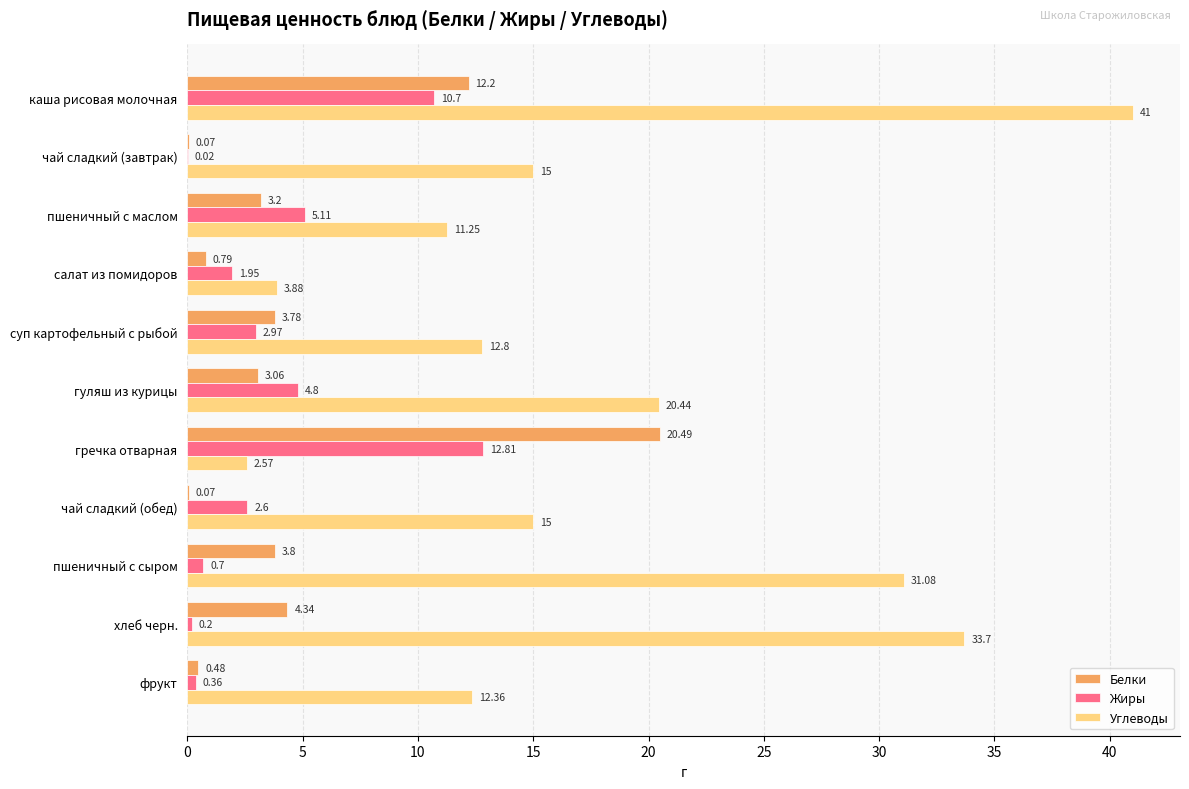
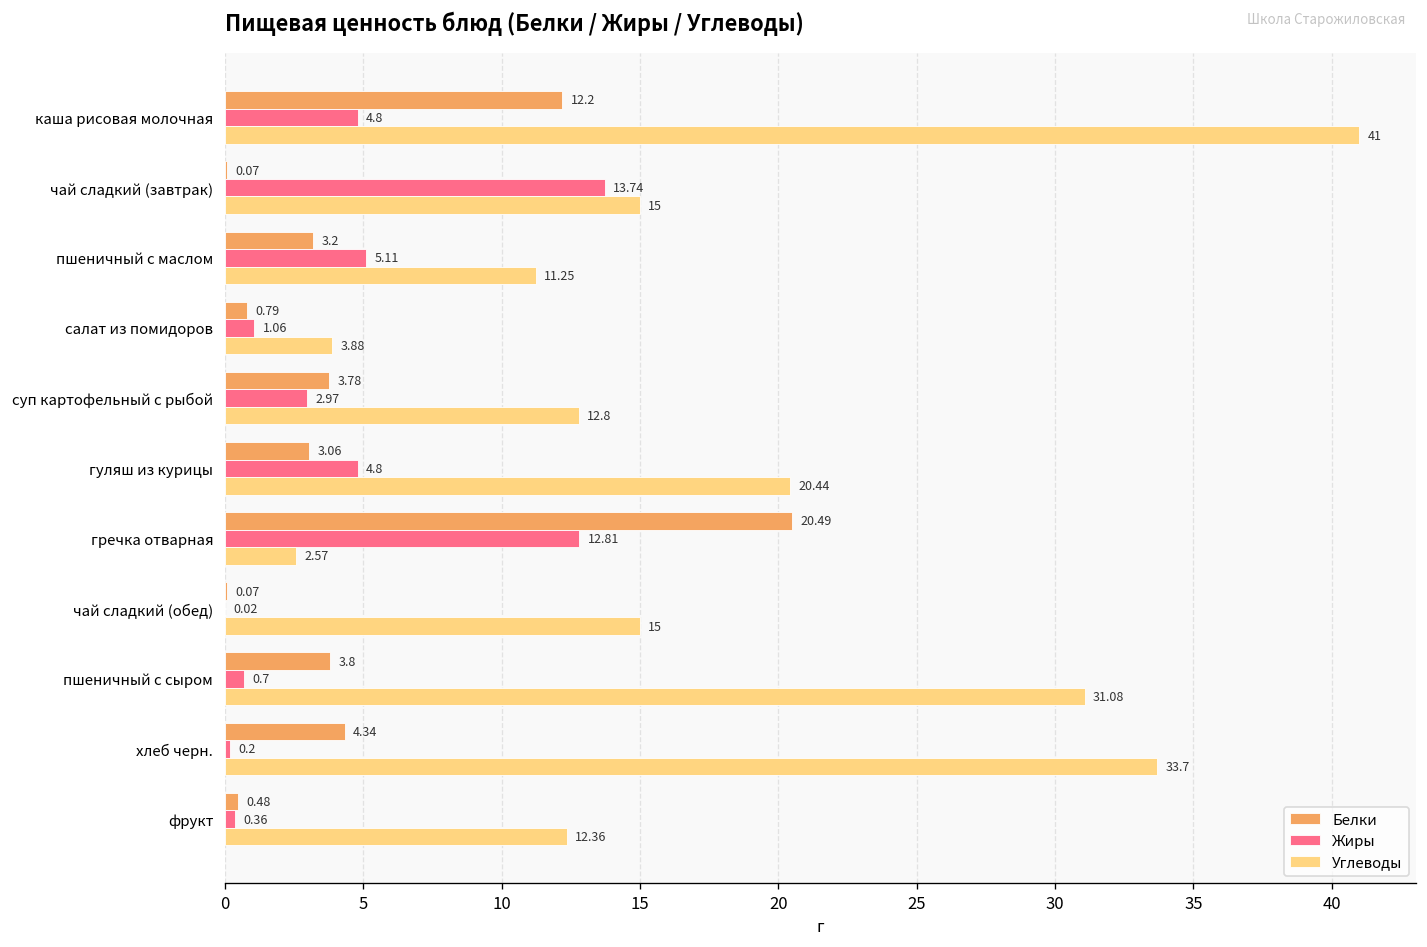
Жиры, каша рисовая молочная: 10.7 -> 4.8
Жиры, чай сладкий (завтрак): 0.02 -> 13.74
Жиры, салат из помидоров: 1.95 -> 1.06
Жиры, чай сладкий (обед): 2.6 -> 0.02
